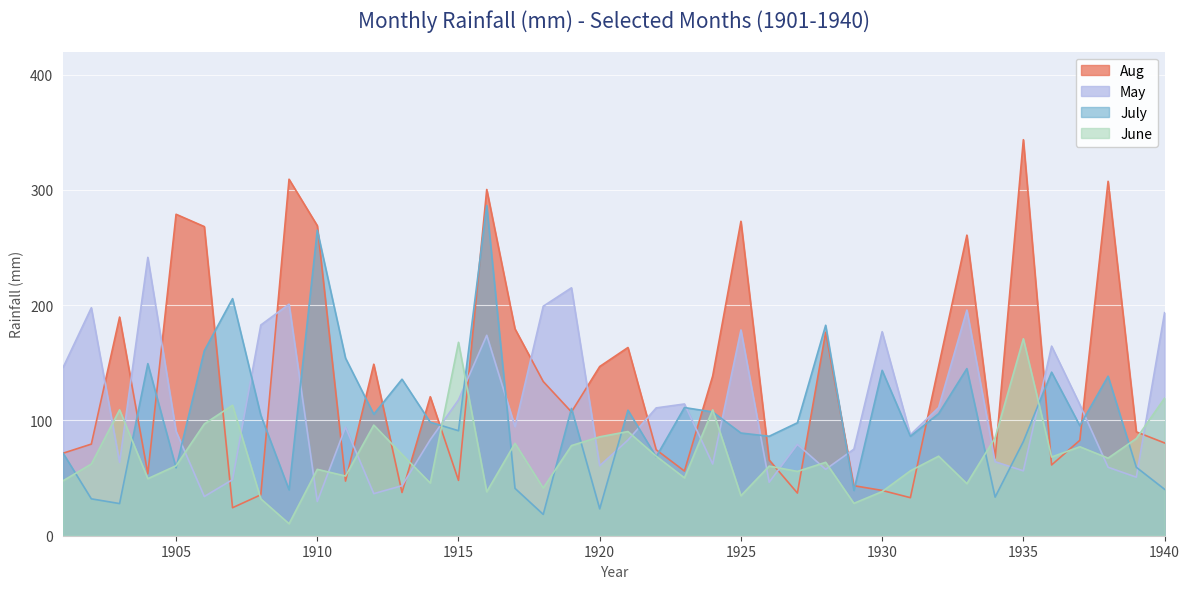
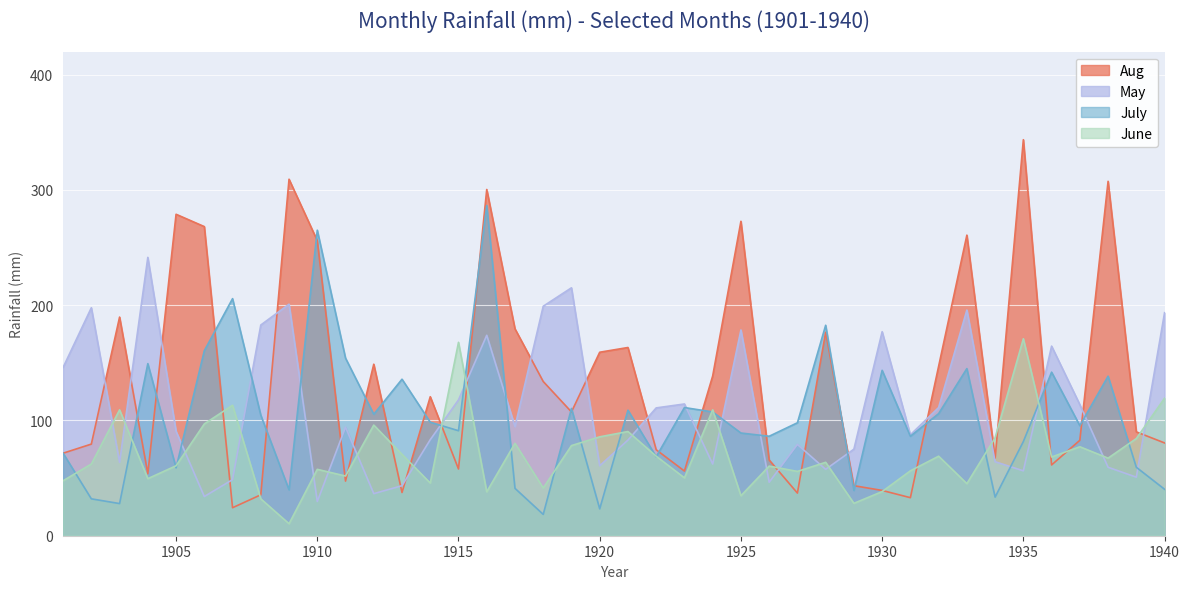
Aug, 1910: 269 -> 256
Aug, 1915: 48 -> 58
Aug, 1920: 147 -> 159
